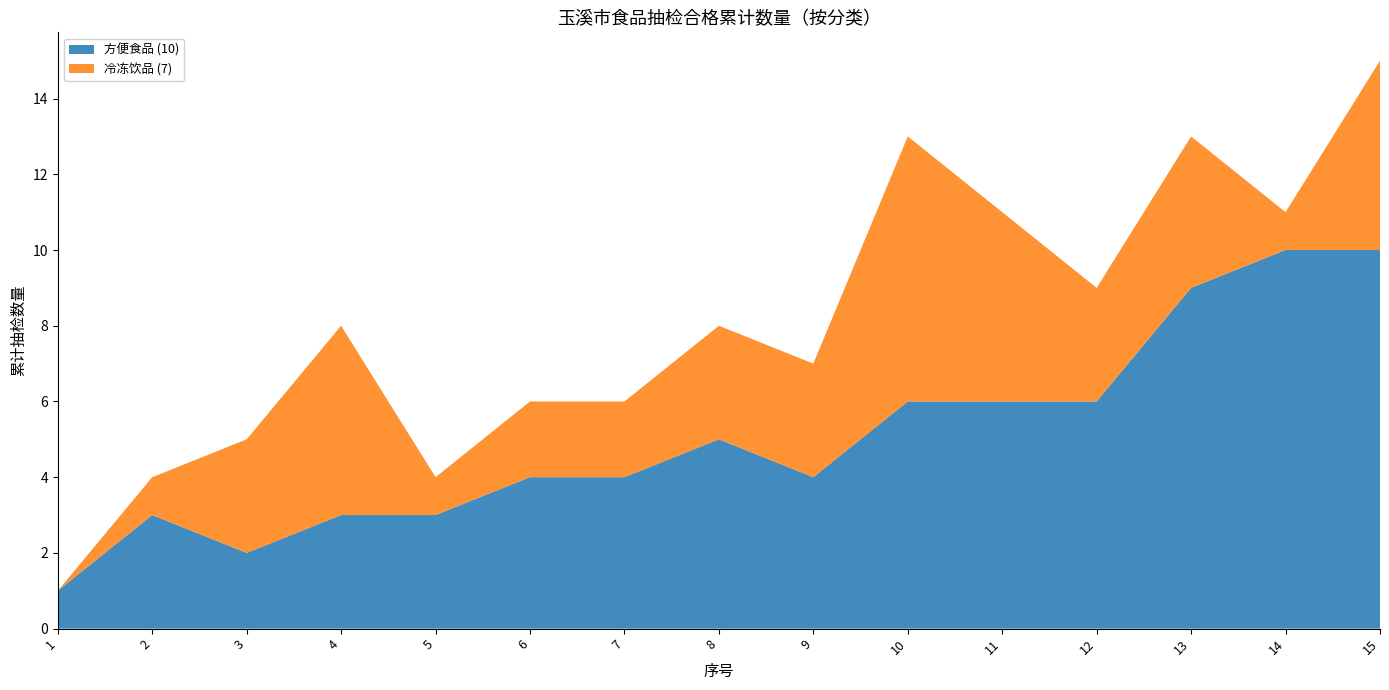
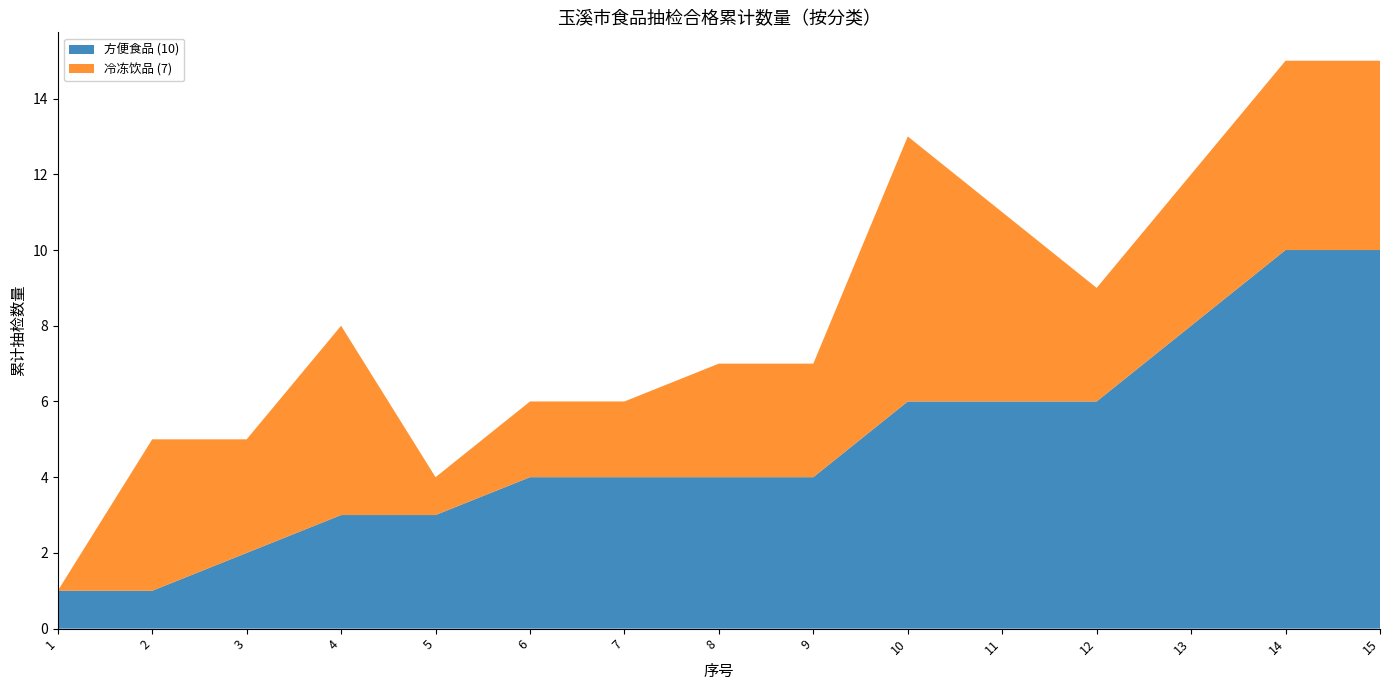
方便食品 (10), 2: 3 -> 1
冷冻饮品 (7), 2: 1 -> 4
方便食品 (10), 8: 5 -> 4
方便食品 (10), 13: 9 -> 8
冷冻饮品 (7), 14: 1 -> 5
